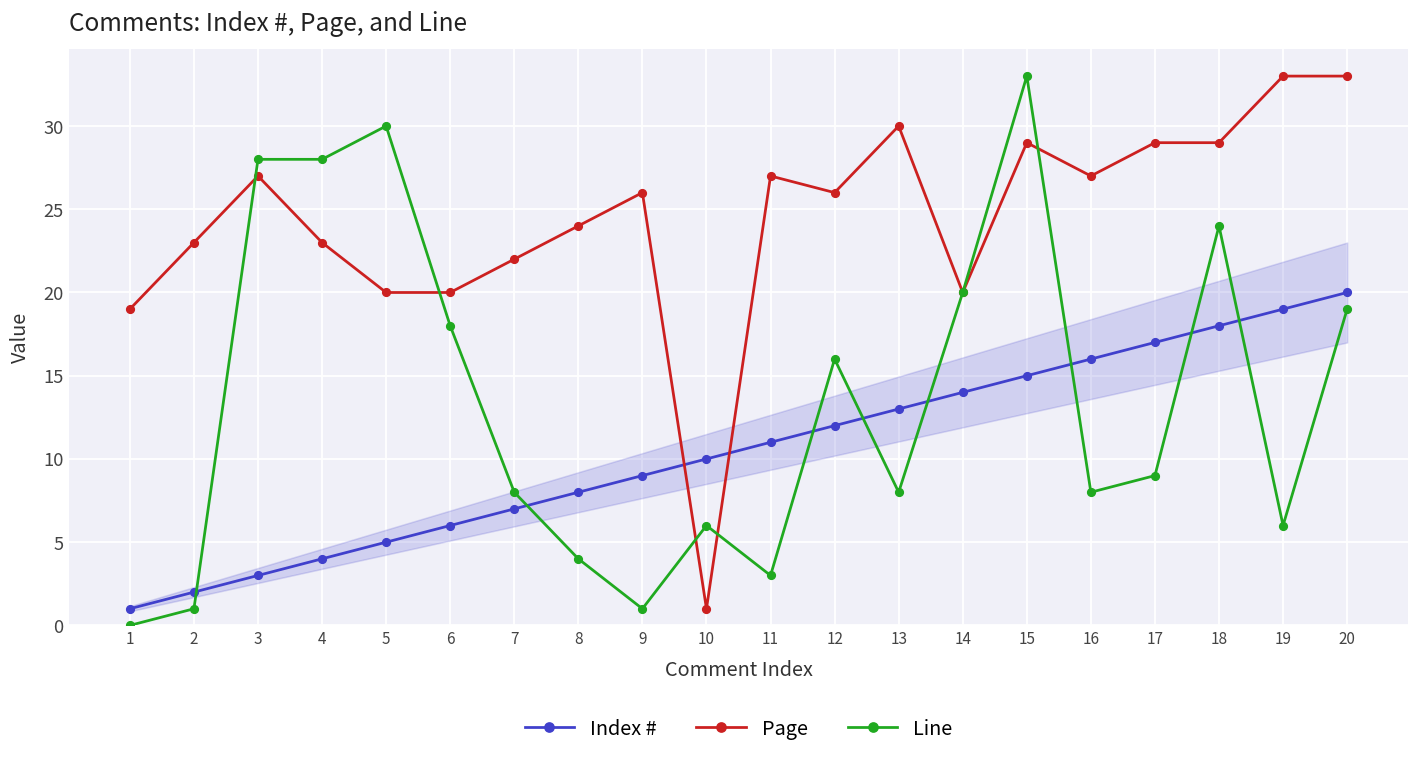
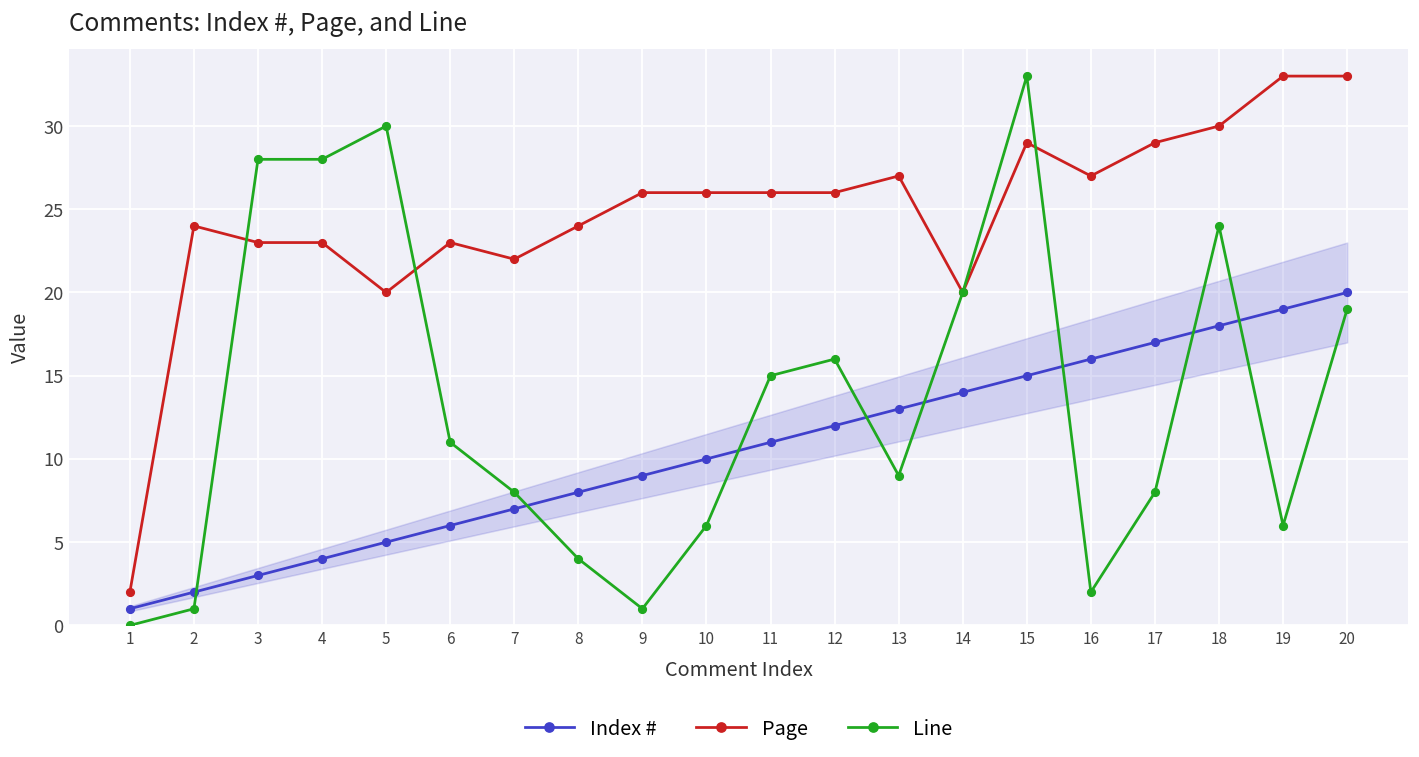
Page, 1: 19 -> 2
Page, 2: 23 -> 24
Page, 3: 27 -> 23
Page, 6: 20 -> 23
Line, 6: 18 -> 11
Page, 10: 1 -> 26
Page, 11: 27 -> 26
Line, 11: 3 -> 15
Page, 13: 30 -> 27
Line, 13: 8 -> 9
Line, 16: 8 -> 2
Line, 17: 9 -> 8
Page, 18: 29 -> 30
